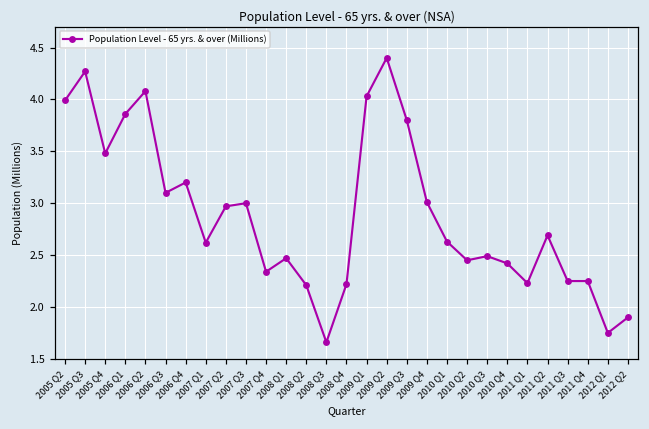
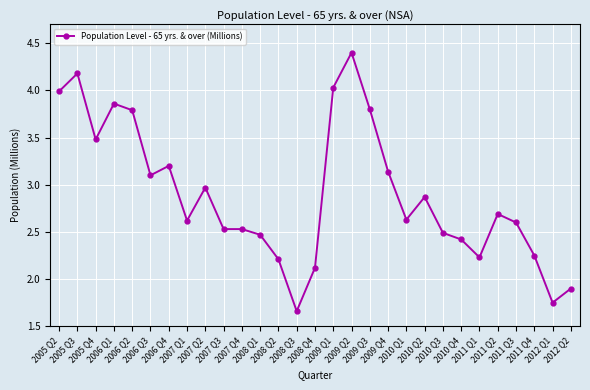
2005 Q3: 4.3 -> 4.2
2006 Q2: 4.1 -> 3.8
2007 Q3: 3.0 -> 2.5
2007 Q4: 2.3 -> 2.5
2008 Q4: 2.2 -> 2.1
2009 Q4: 3.0 -> 3.1
2010 Q2: 2.5 -> 2.9
2011 Q3: 2.3 -> 2.6
